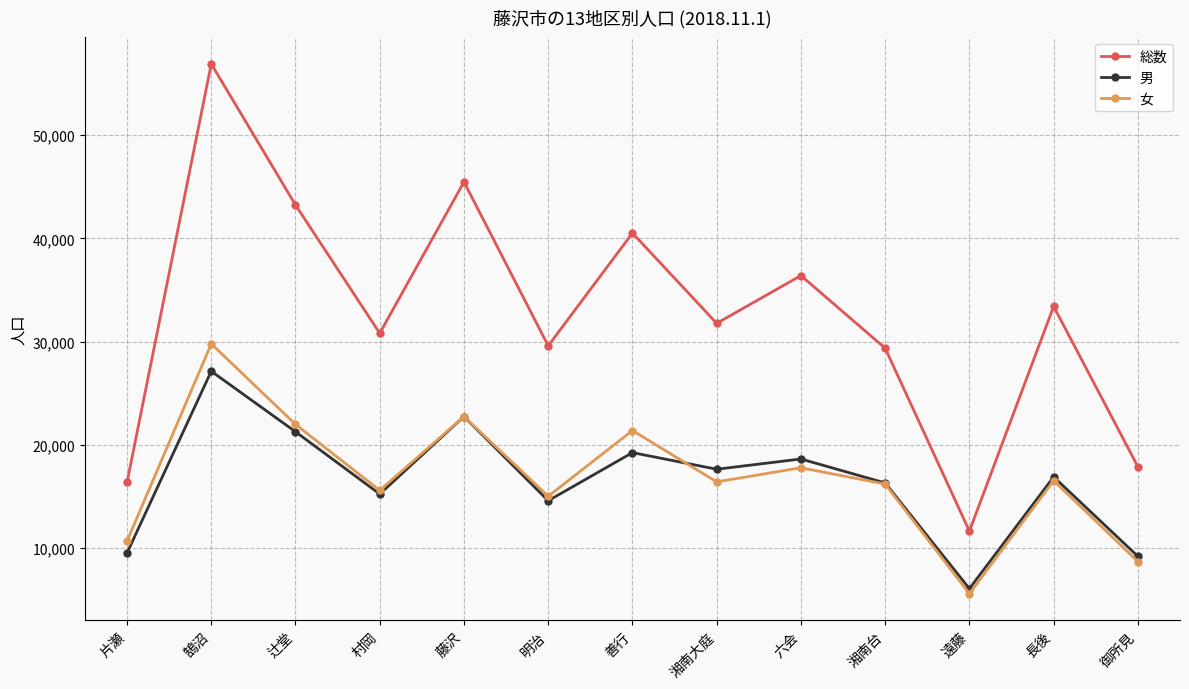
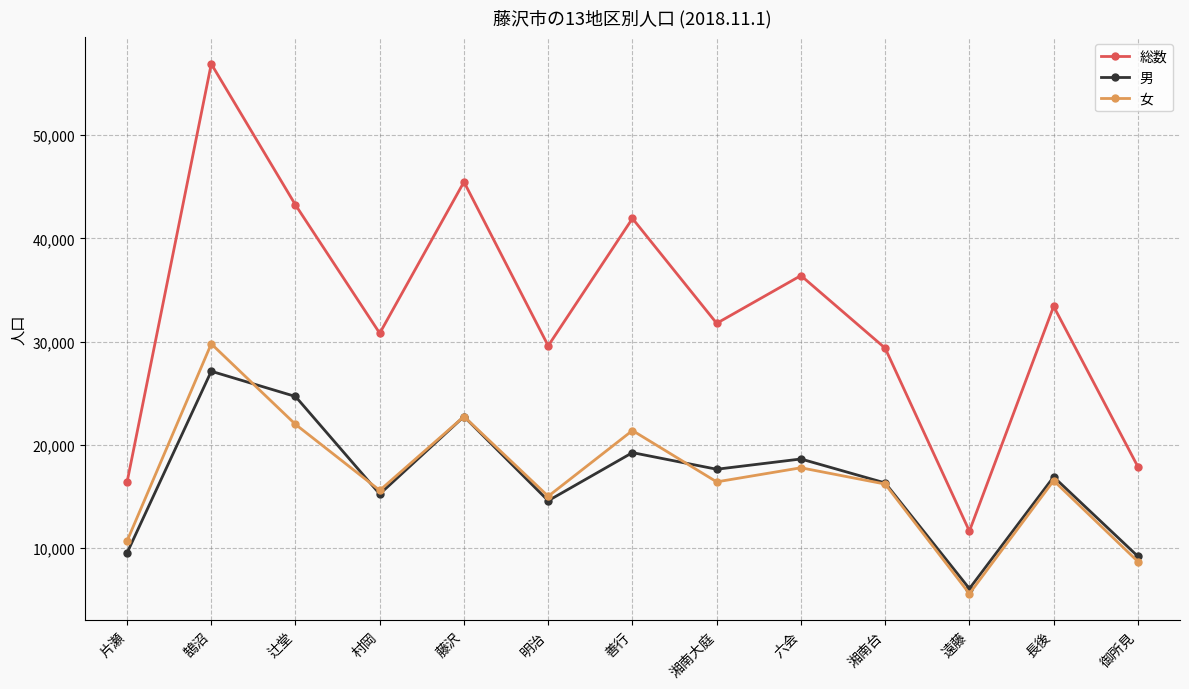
男, 辻堂: 21,300 -> 24,700
総数, 善行: 40,500 -> 41,900
